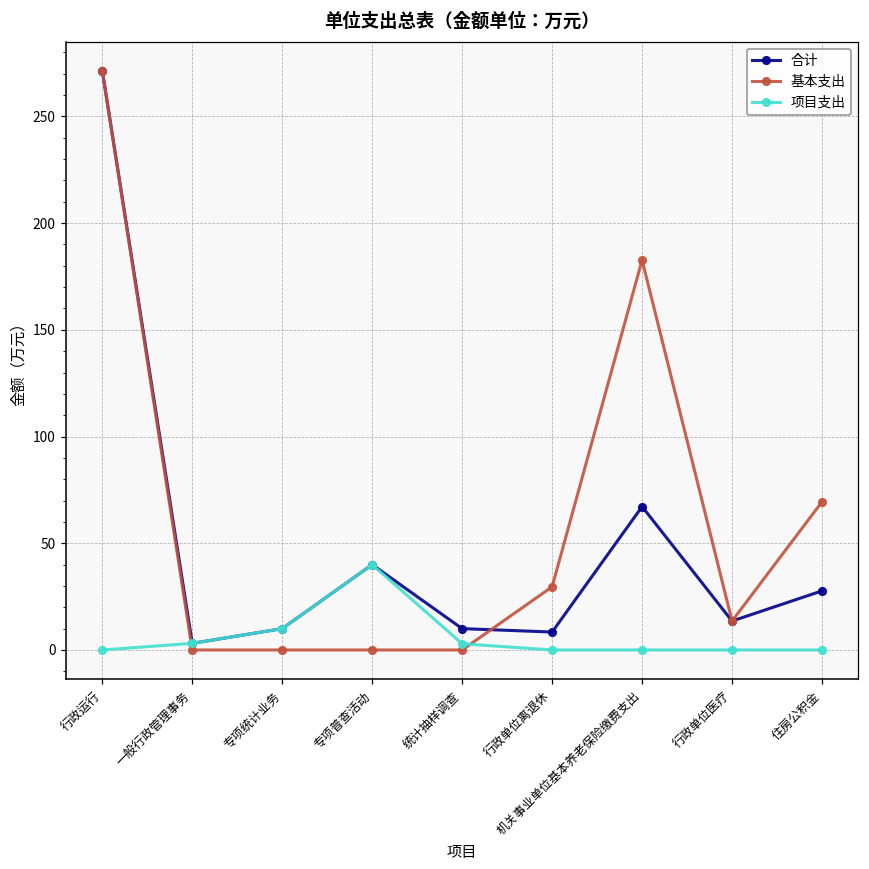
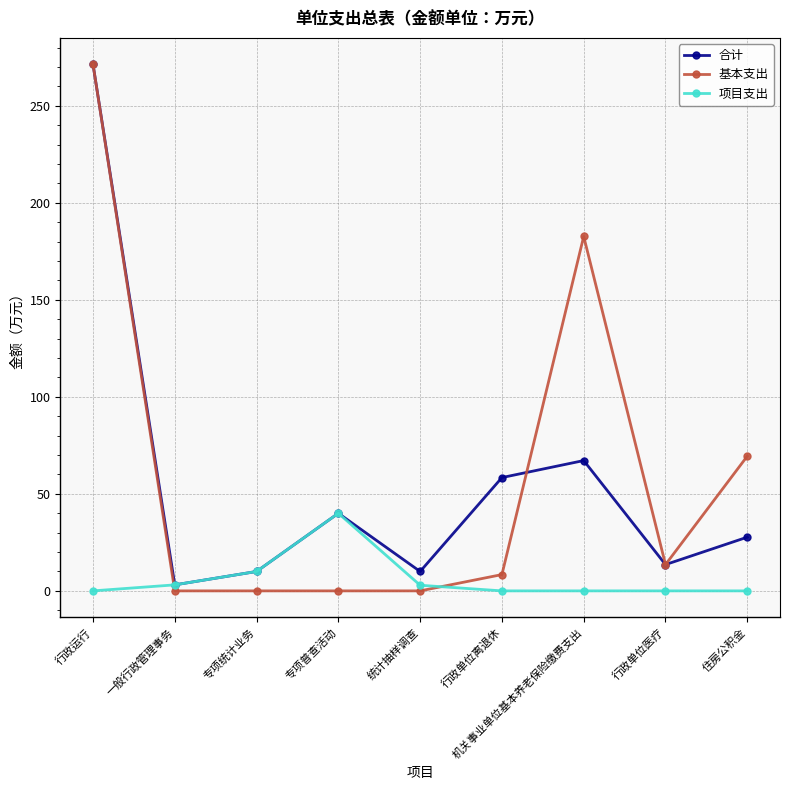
合计, 行政单位离退休: 8 -> 58
基本支出, 行政单位离退休: 30 -> 8
